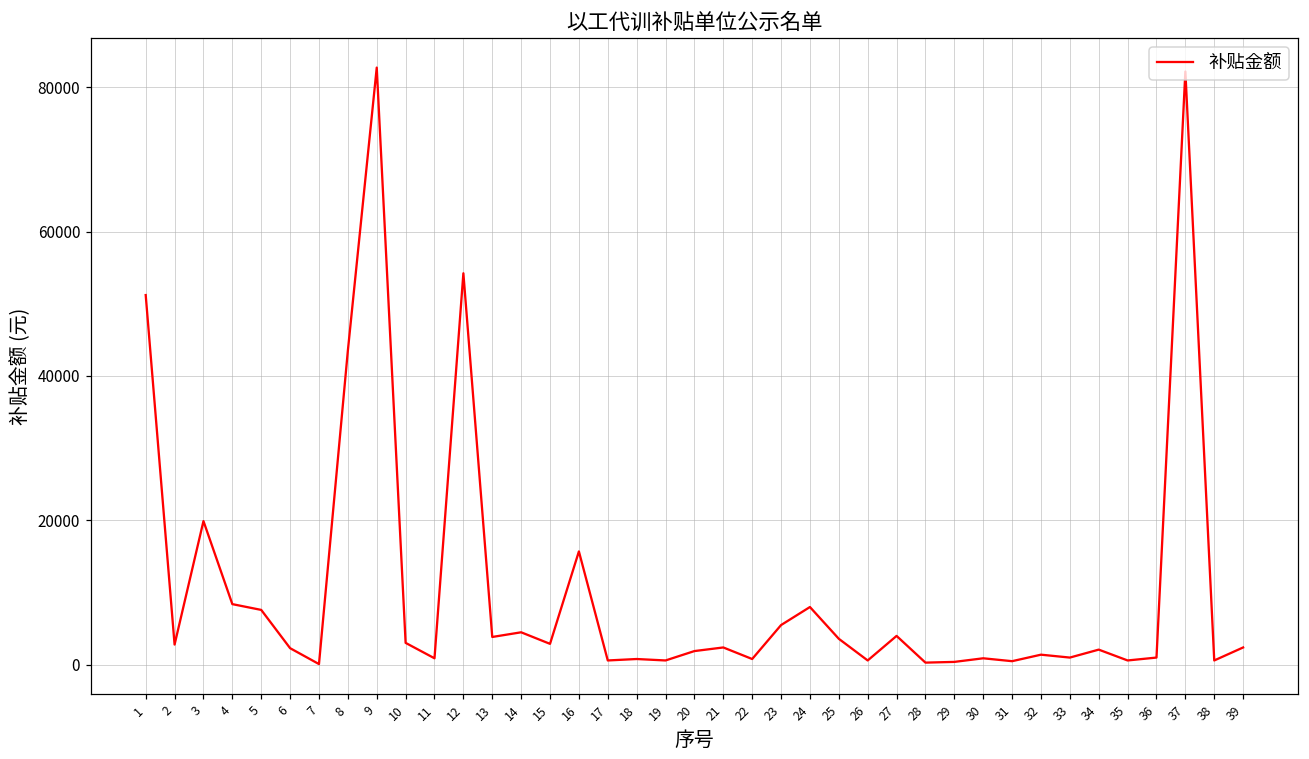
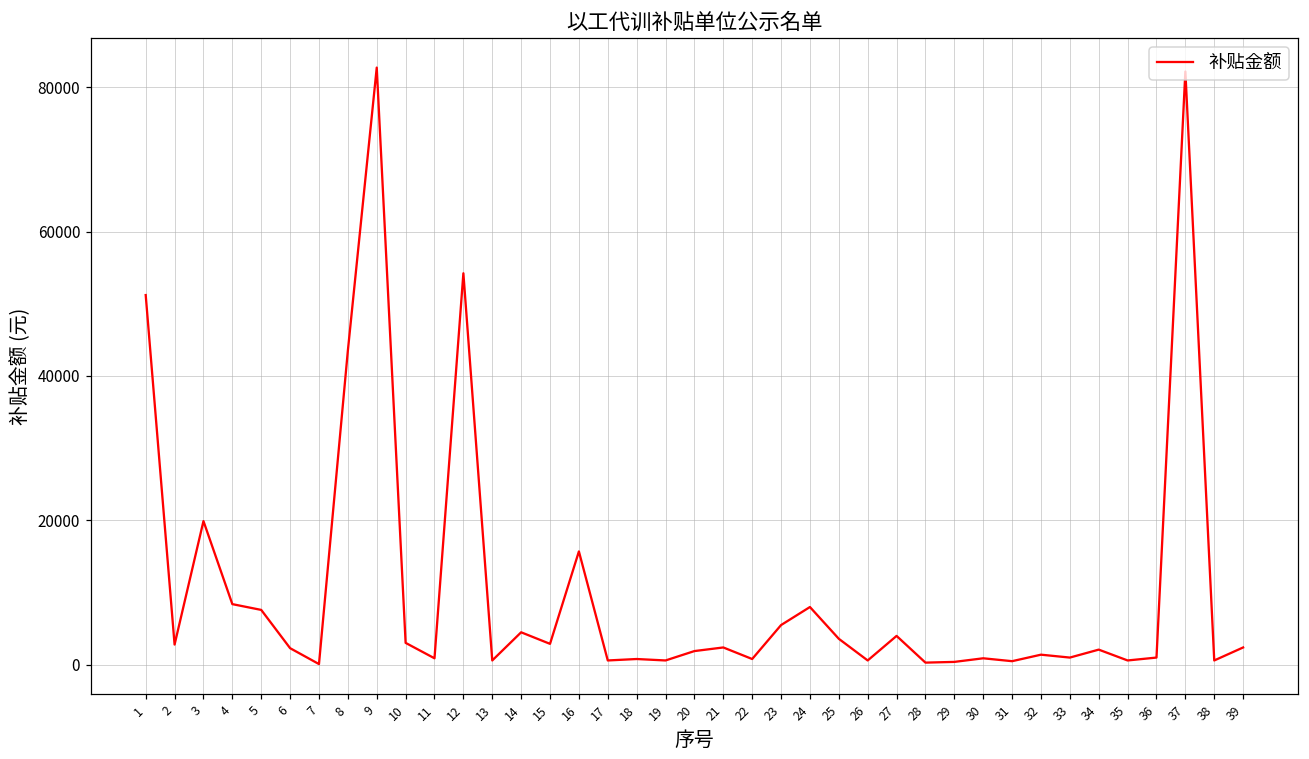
13: 4000 -> 1000
